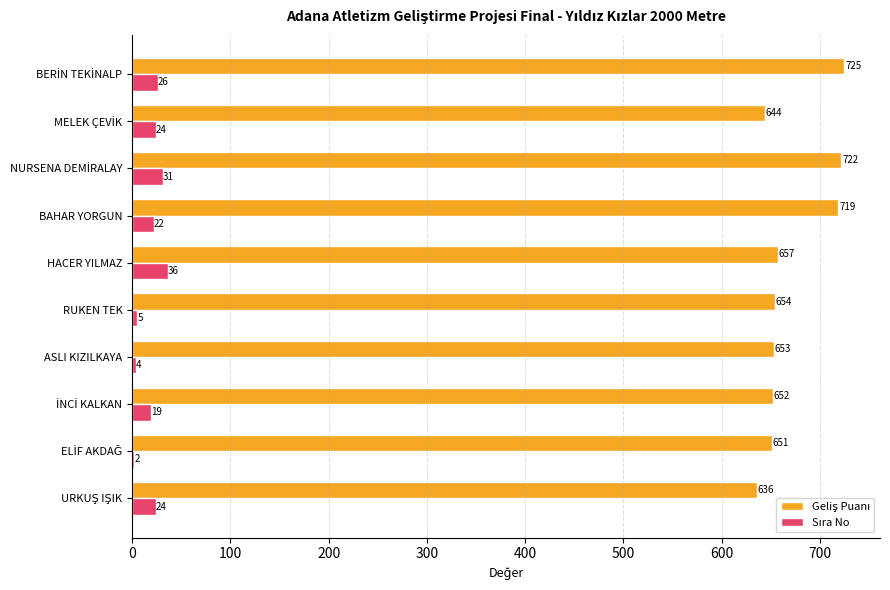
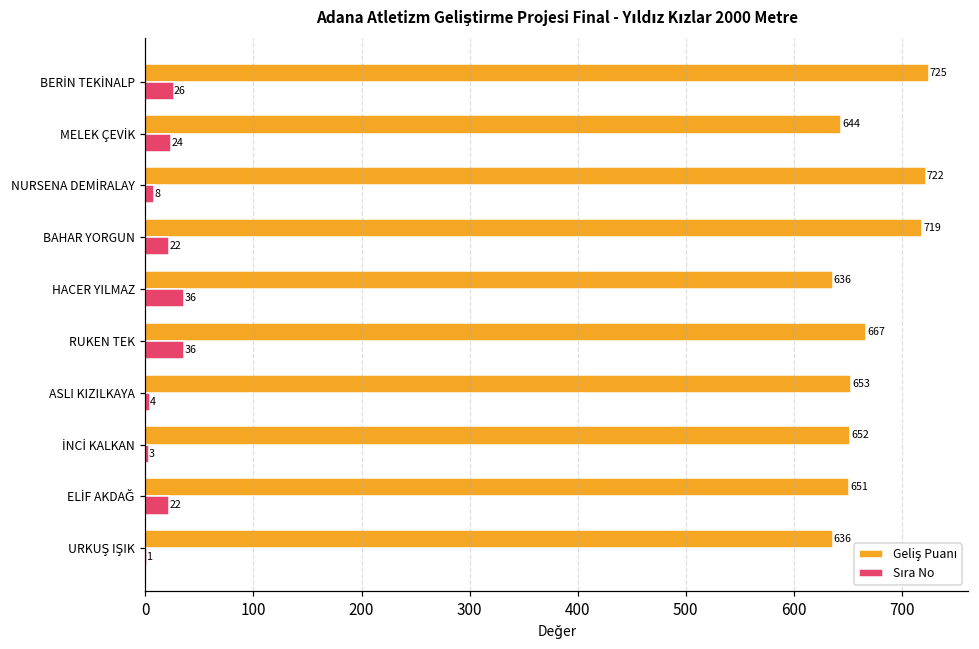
Sıra No, NURSENA DEMİRALAY: 31 -> 8
Geliş Puanı, HACER YILMAZ: 657 -> 636
Geliş Puanı, RUKEN TEK: 654 -> 667
Sıra No, RUKEN TEK: 5 -> 36
Sıra No, İNCİ KALKAN: 19 -> 3
Sıra No, ELİF AKDAĞ: 2 -> 22
Sıra No, URKUŞ IŞIK: 24 -> 1
